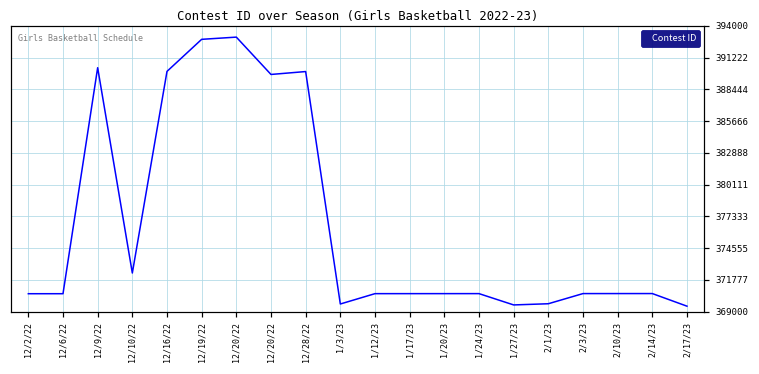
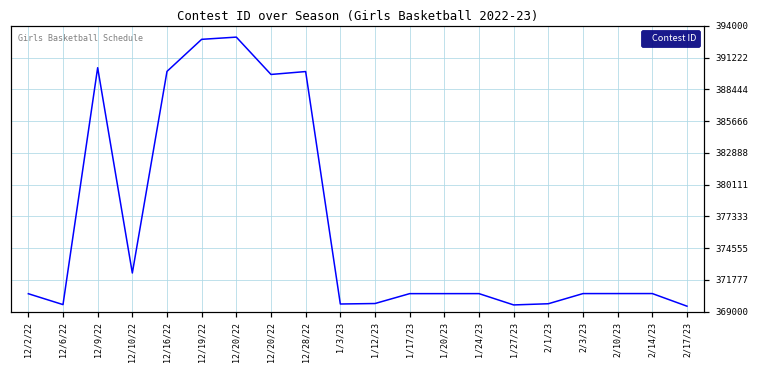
12/6/22: 370600 -> 369600
1/12/23: 370600 -> 369700
